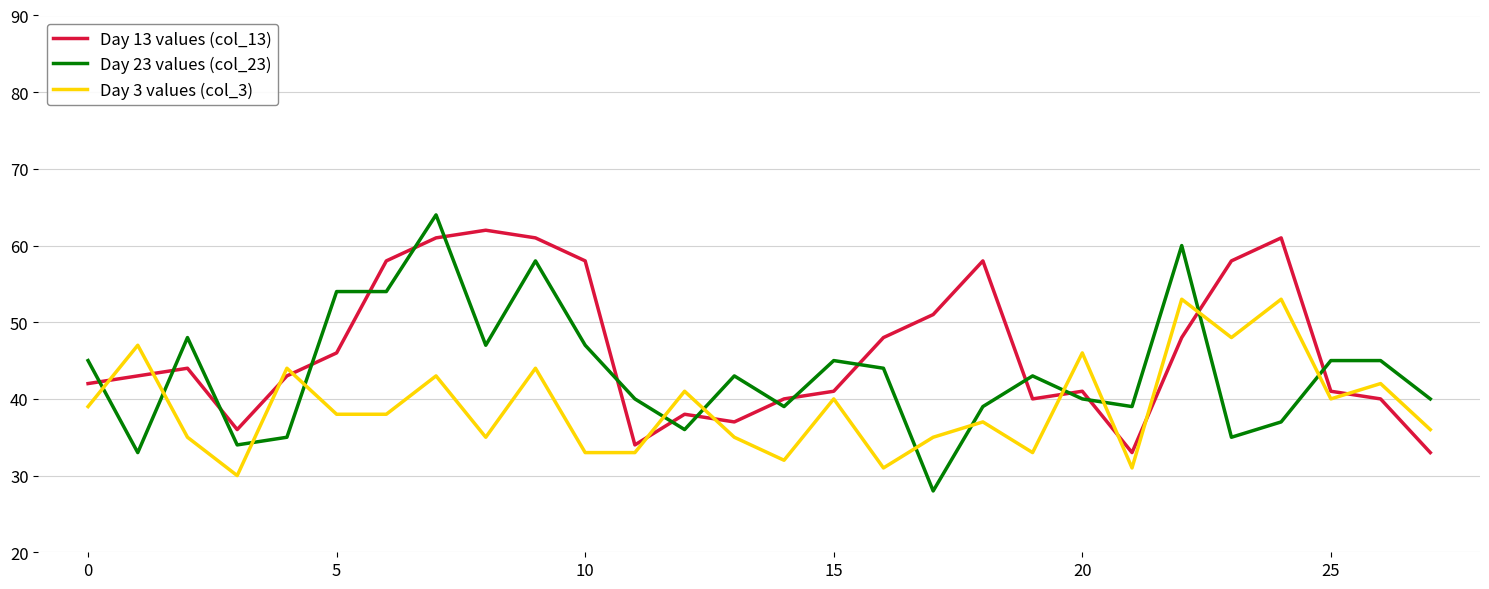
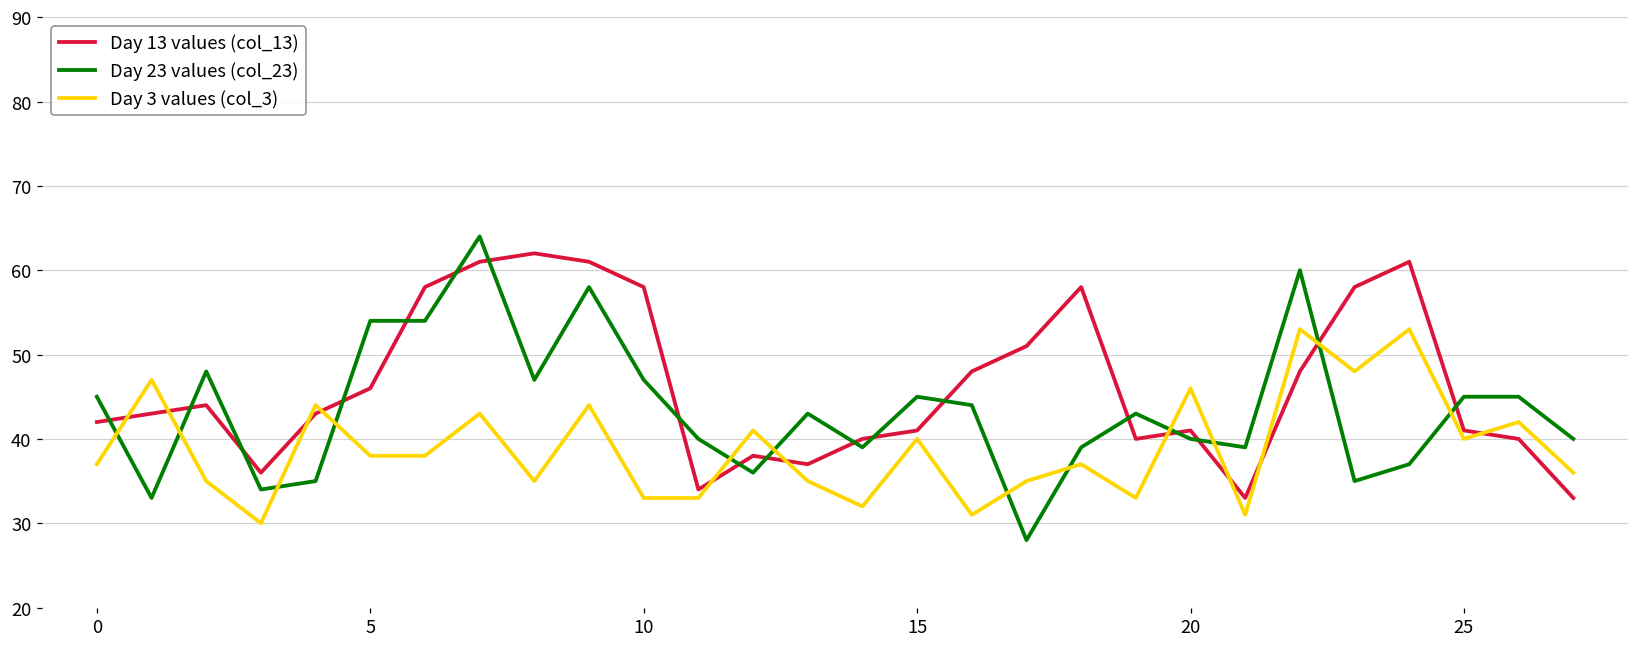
Day 3 values (col_3), 0: 39 -> 37
